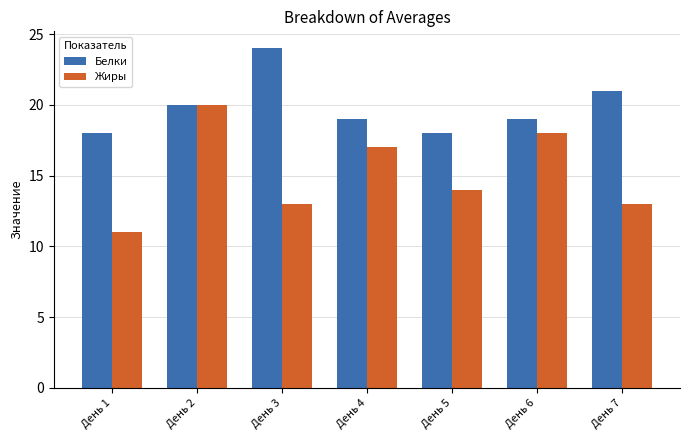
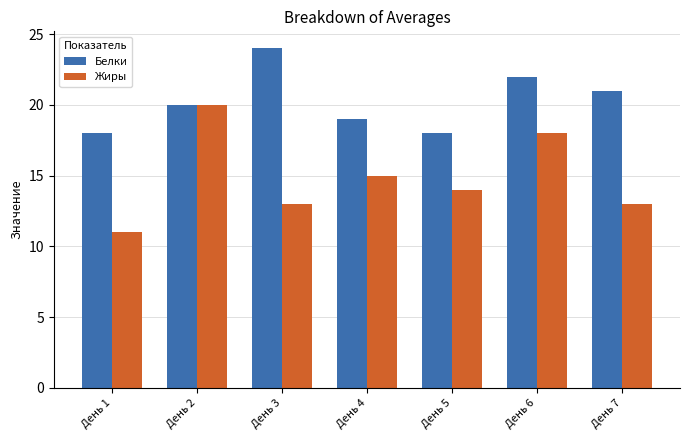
Жиры, День 4: 17 -> 15
Белки, День 6: 19 -> 22
